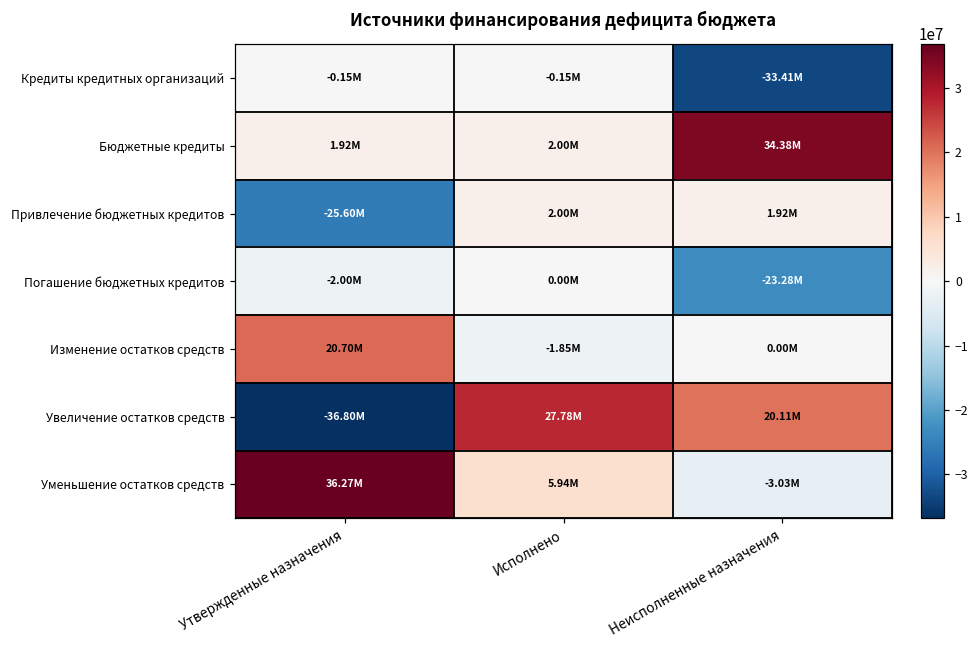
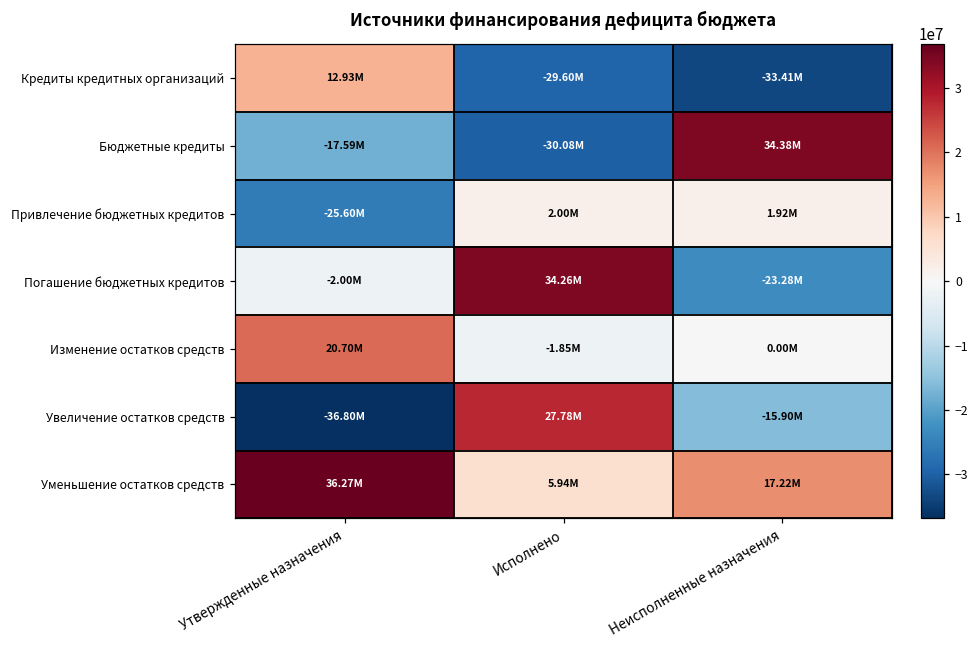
Кредиты кредитных организаций, Утвержденные назначения: -0.15M -> 12.93M
Кредиты кредитных организаций, Исполнено: -0.15M -> -29.60M
Бюджетные кредиты, Утвержденные назначения: 1.92M -> -17.59M
Бюджетные кредиты, Исполнено: 2.00M -> -30.08M
Погашение бюджетных кредитов, Исполнено: 0.00M -> 34.26M
Увеличение остатков средств, Неисполненные назначения: 20.11M -> -15.90M
Уменьшение остатков средств, Неисполненные назначения: -3.03M -> 17.22M
